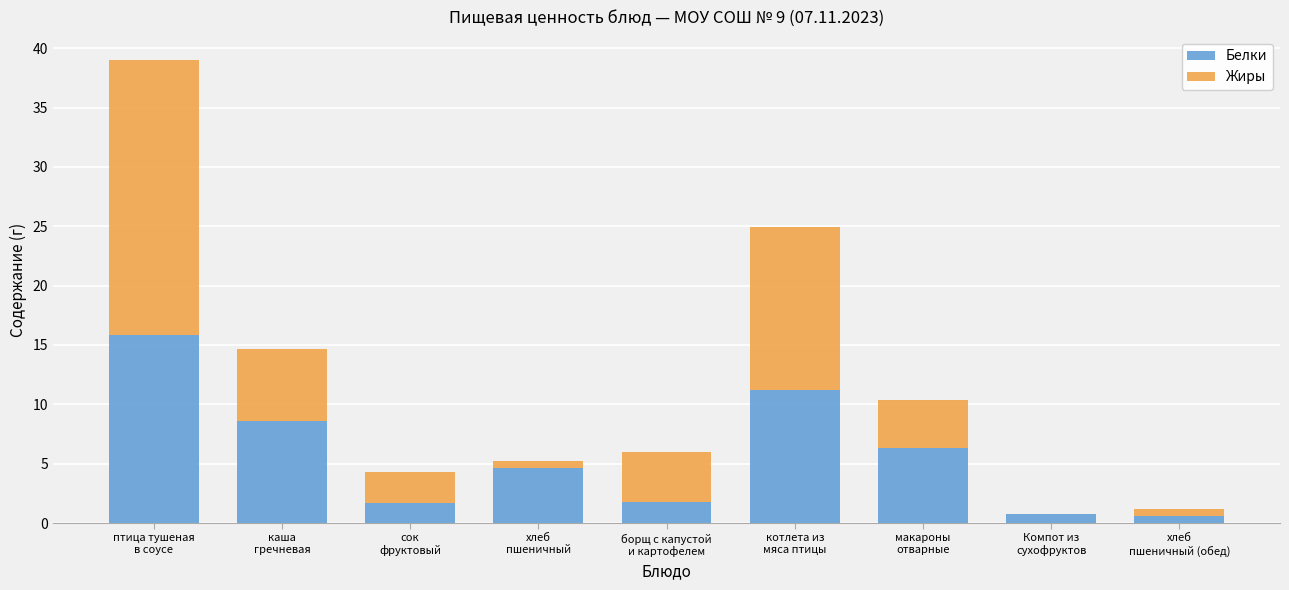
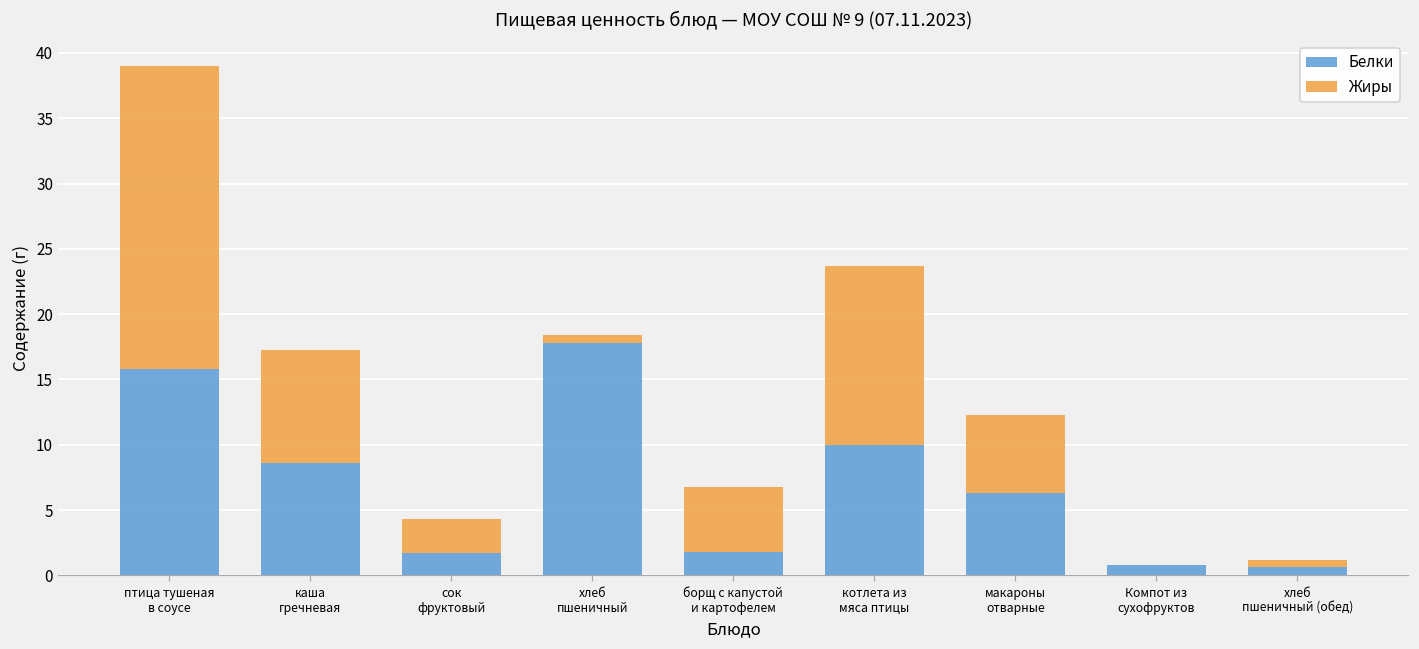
Жиры, каша гречневая: 6.1 -> 8.7
Белки, хлеб пшеничный: 4.6 -> 17.8
Жиры, борщ с капустой и картофелем: 4.2 -> 5.0
Белки, котлета из мяса птицы: 11.2 -> 10.0
Жиры, макароны отварные: 4.1 -> 6.0
